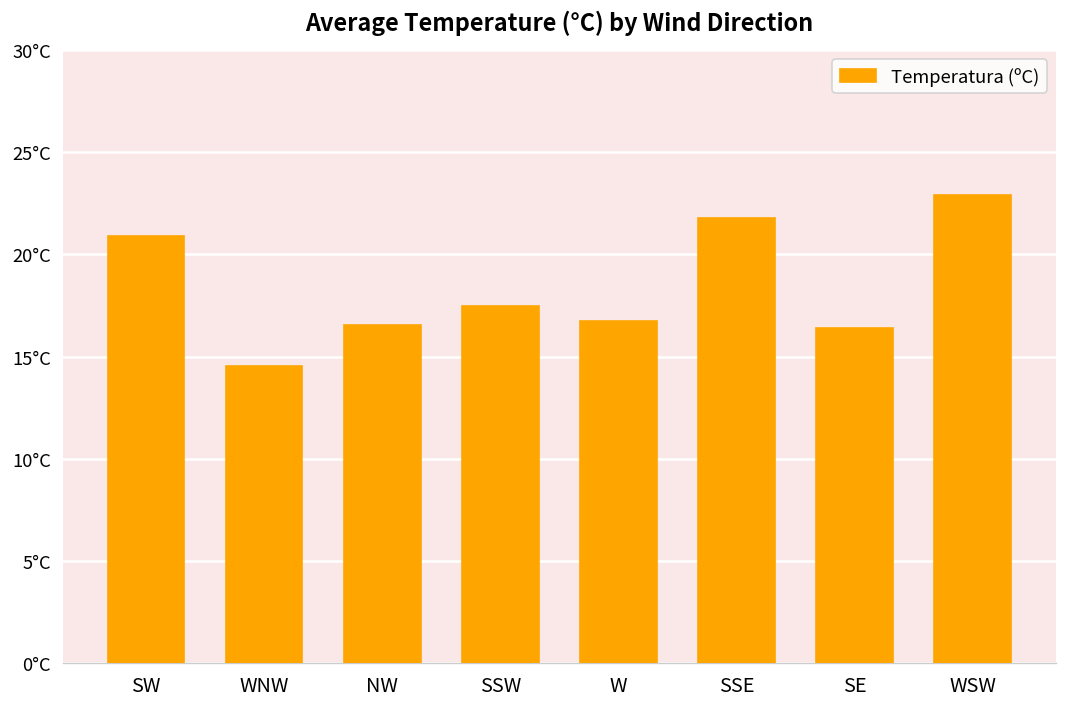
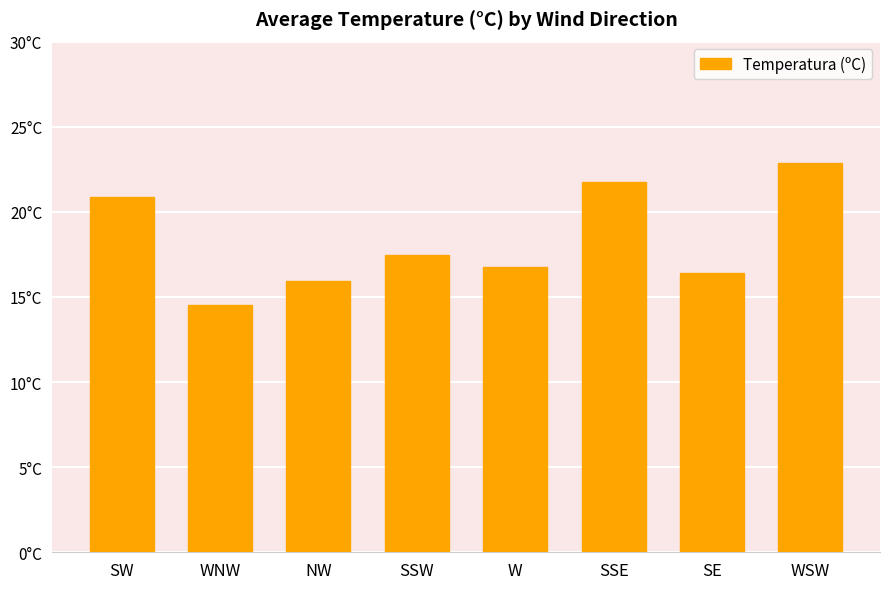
NW: 16.5°C -> 15.9°C
